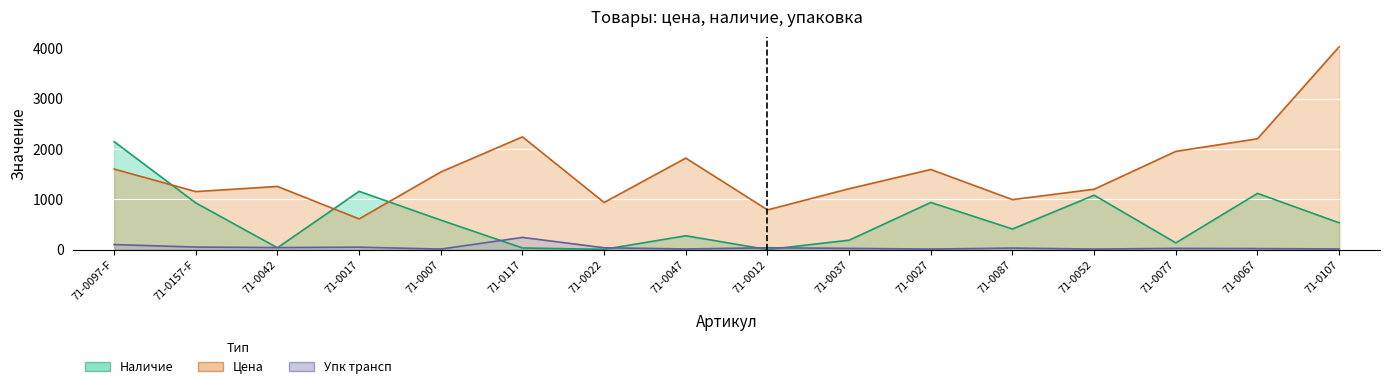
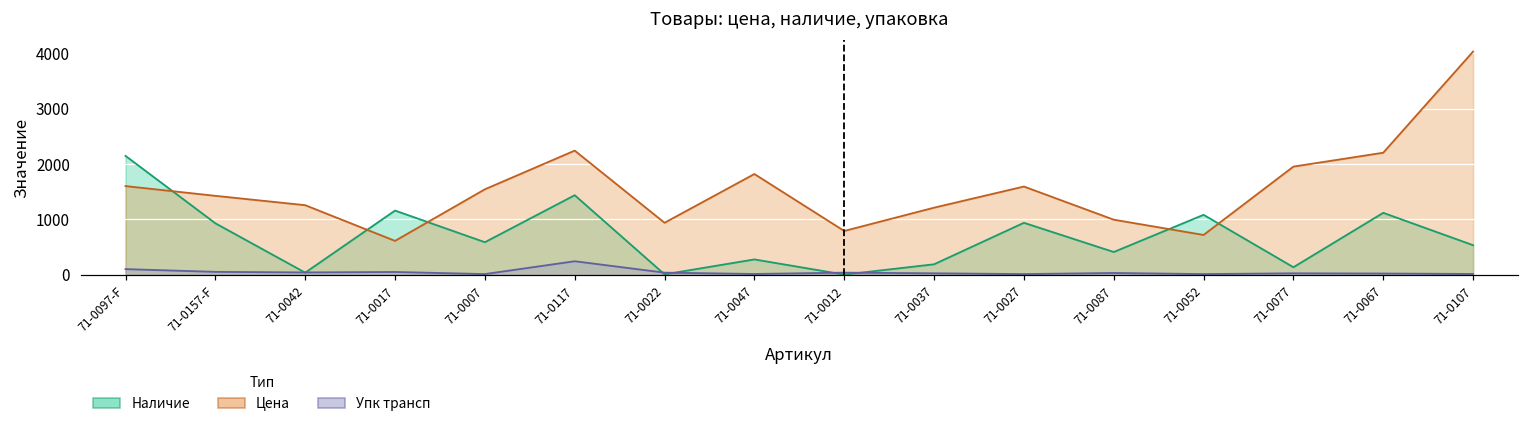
Цена, 71-0157-F: 1200 -> 1400
Наличие, 71-0117: 0 -> 1400
Цена, 71-0052: 1200 -> 700
